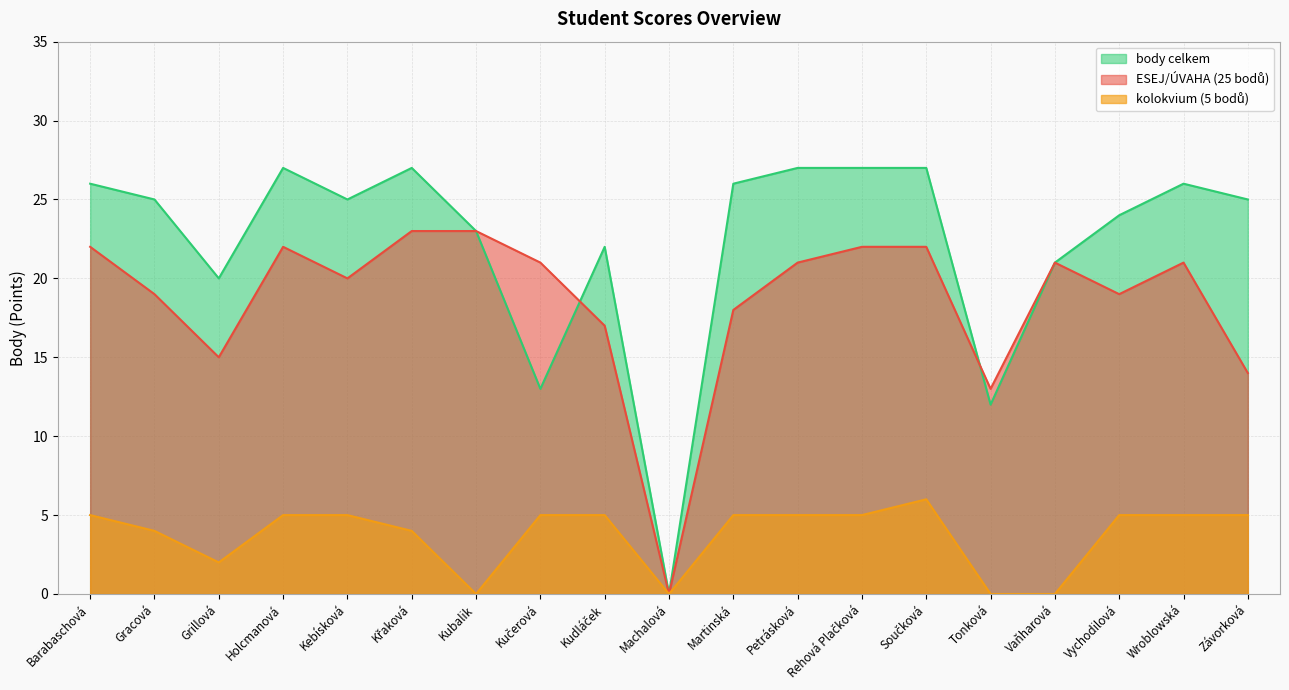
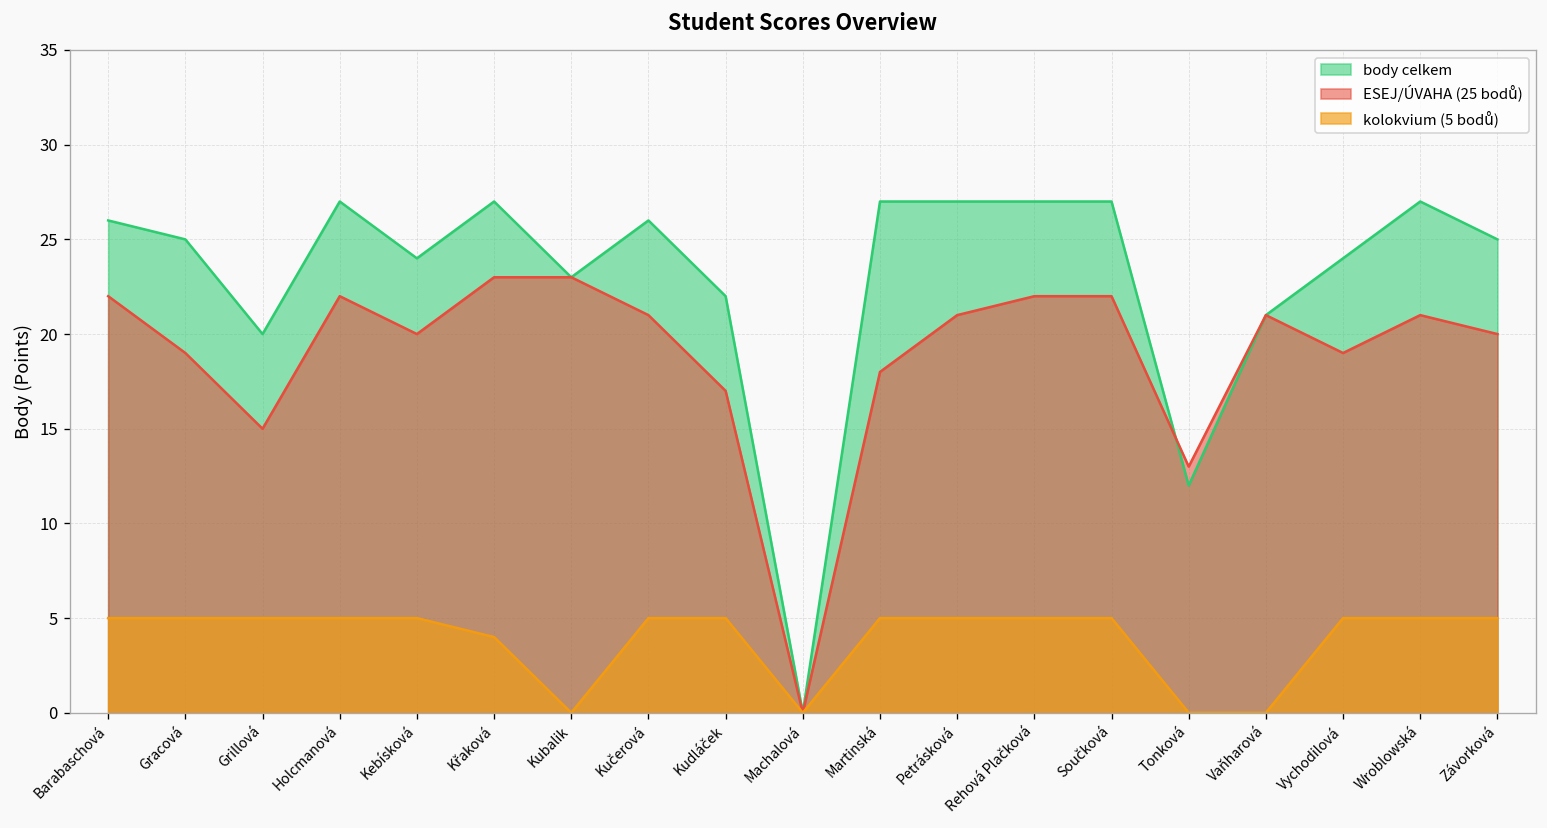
kolokvium (5 bodů), Gracová: 4 -> 5
kolokvium (5 bodů), Grillová: 2 -> 5
body celkem, Kebísková: 25 -> 24
body celkem, Kučerová: 13 -> 26
body celkem, Martinská: 26 -> 27
kolokvium (5 bodů), Součková: 6 -> 5
body celkem, Wroblowská: 26 -> 27
ESEJ/ÚVAHA (25 bodů), Závorková: 14 -> 20
